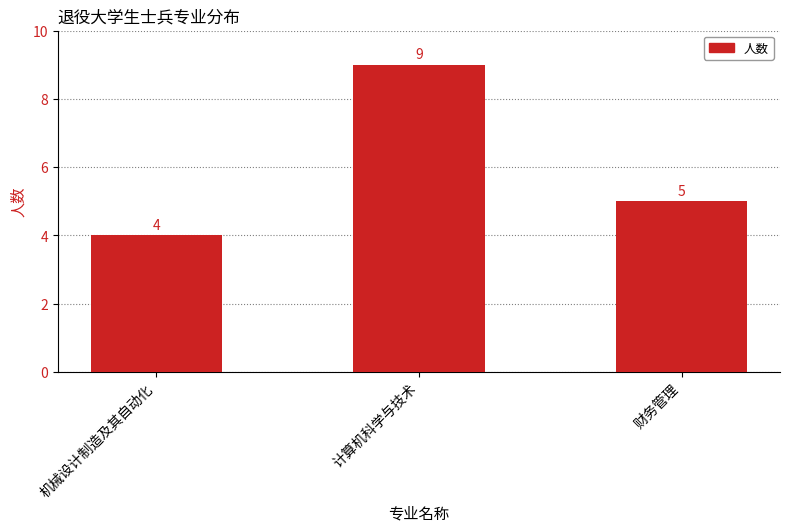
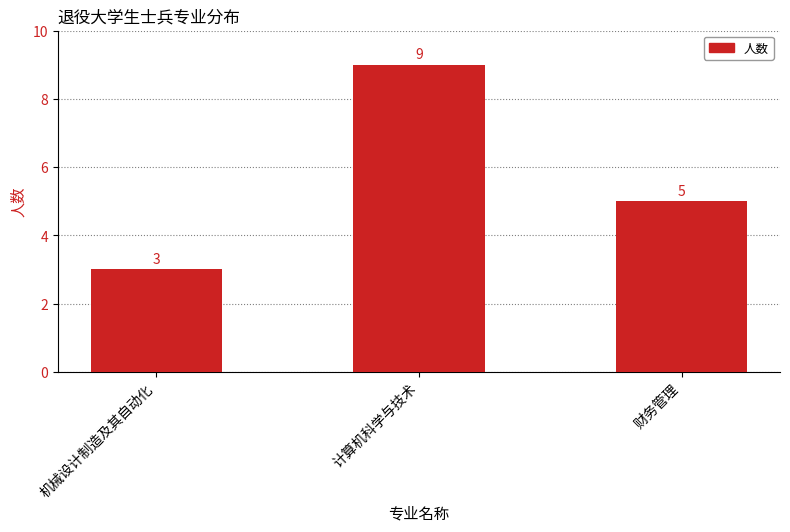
机械设计制造及其自动化: 4 -> 3
